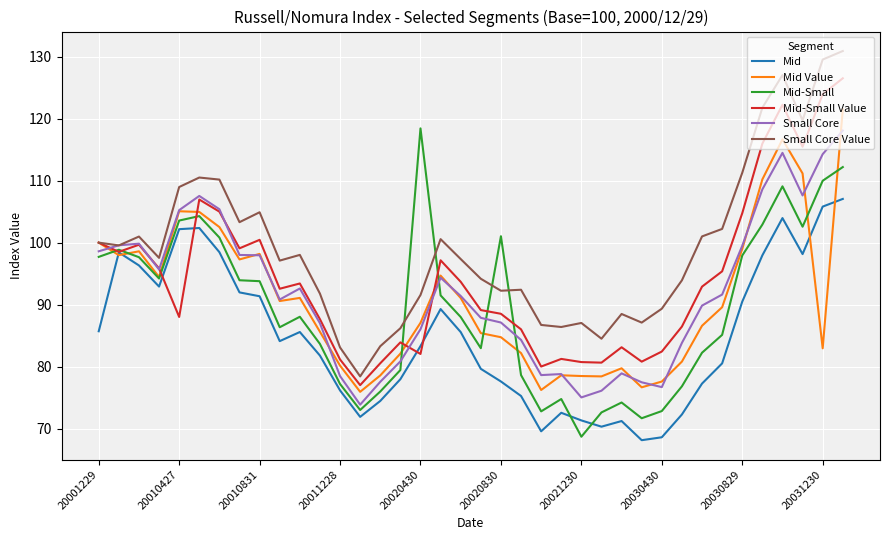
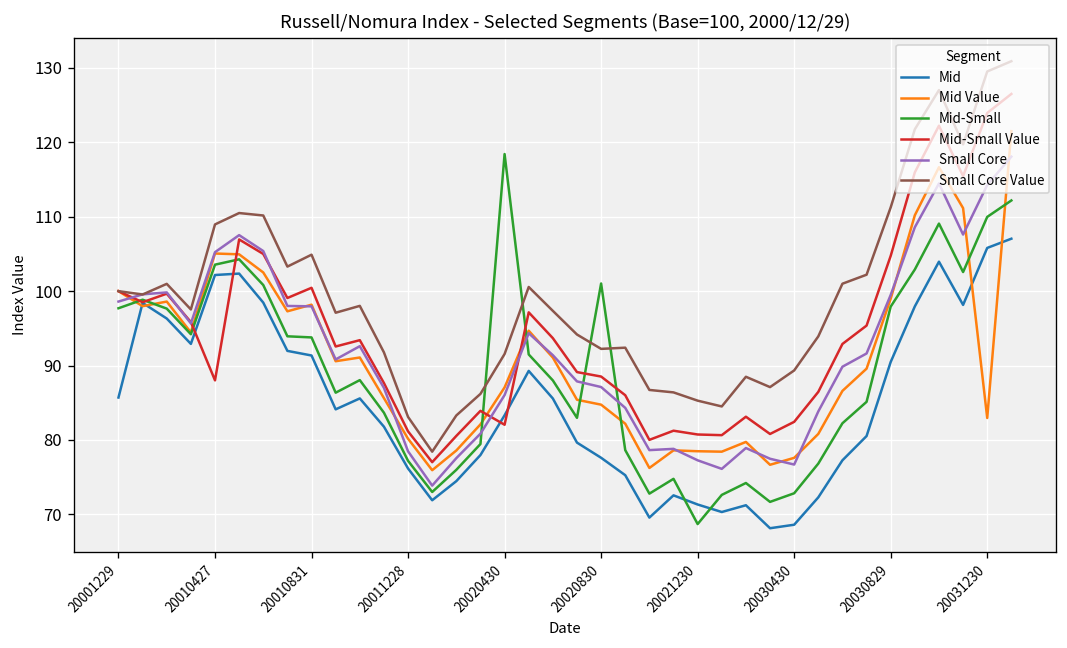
Small Core, 20021230: 75 -> 77
Small Core Value, 20021230: 87 -> 85
